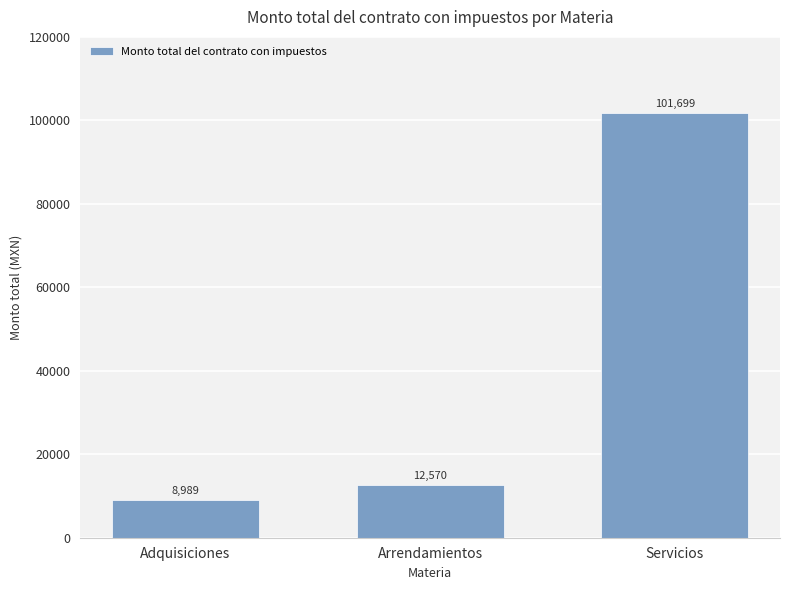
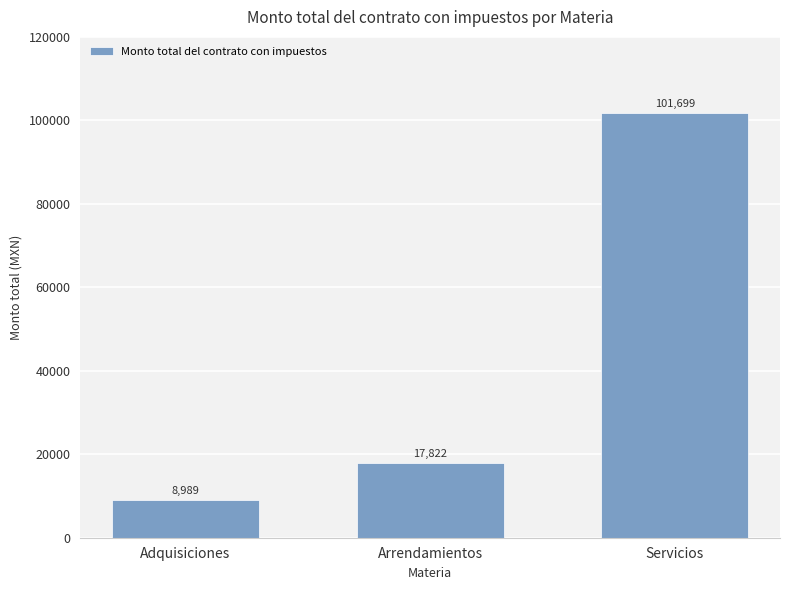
Arrendamientos: 12,570 -> 17,822
